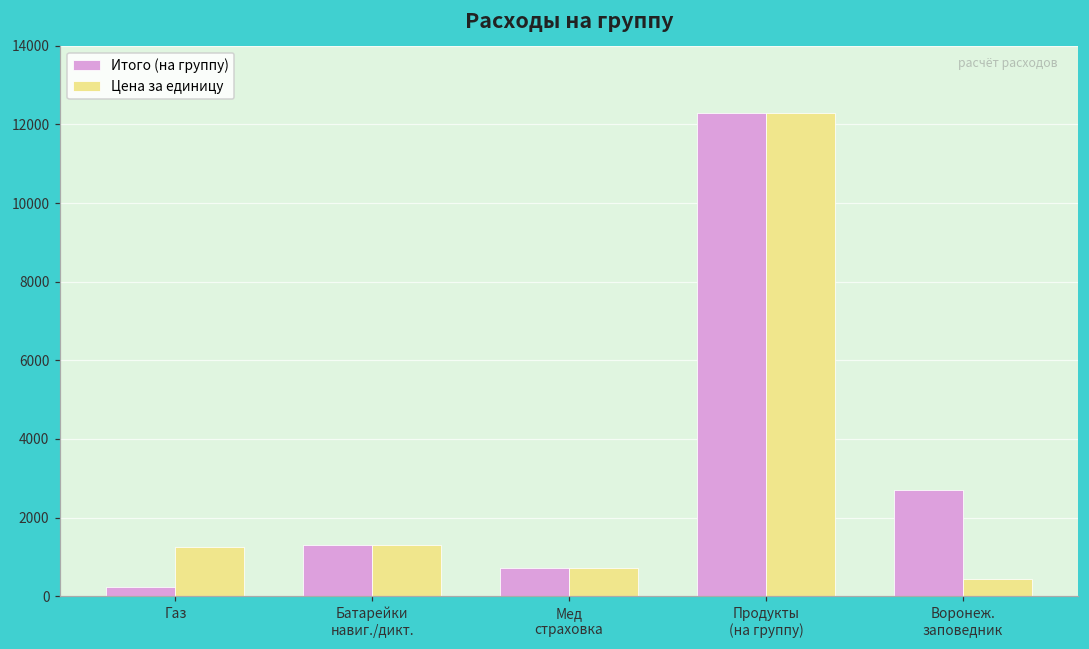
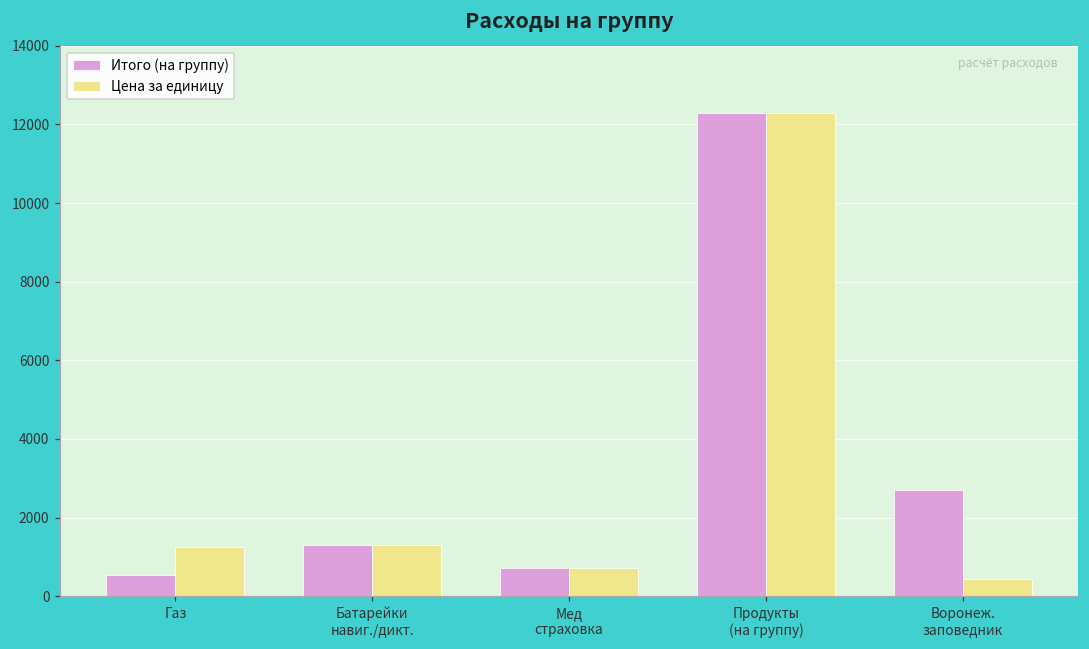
Итого (на группу), Газ: 200 -> 500
